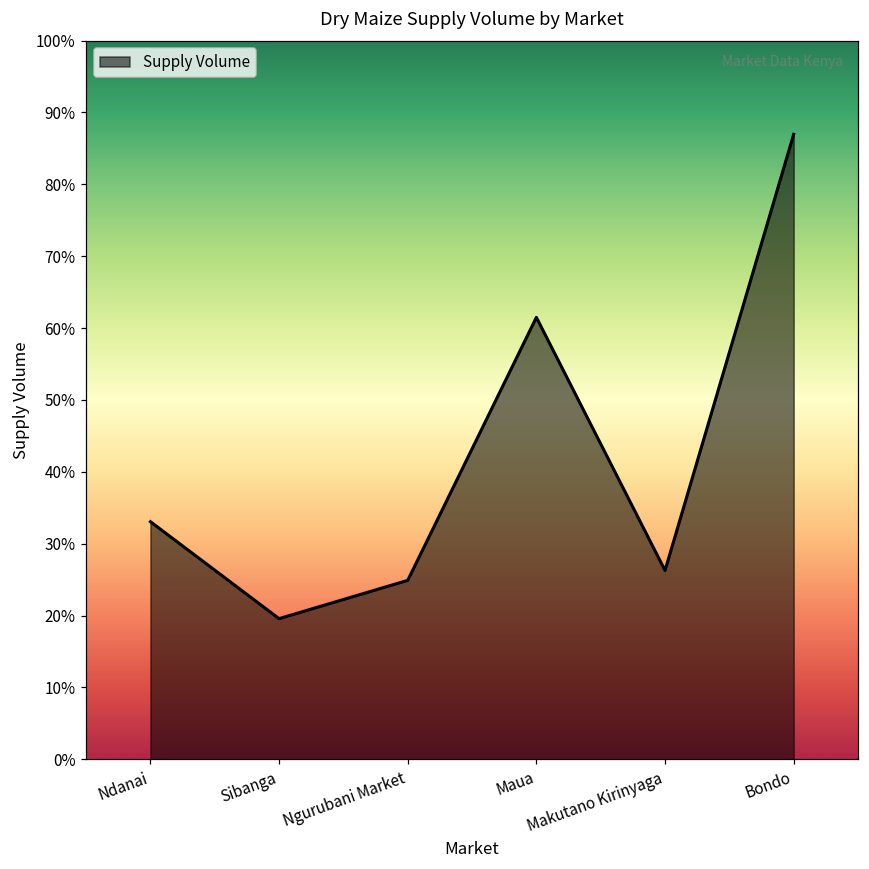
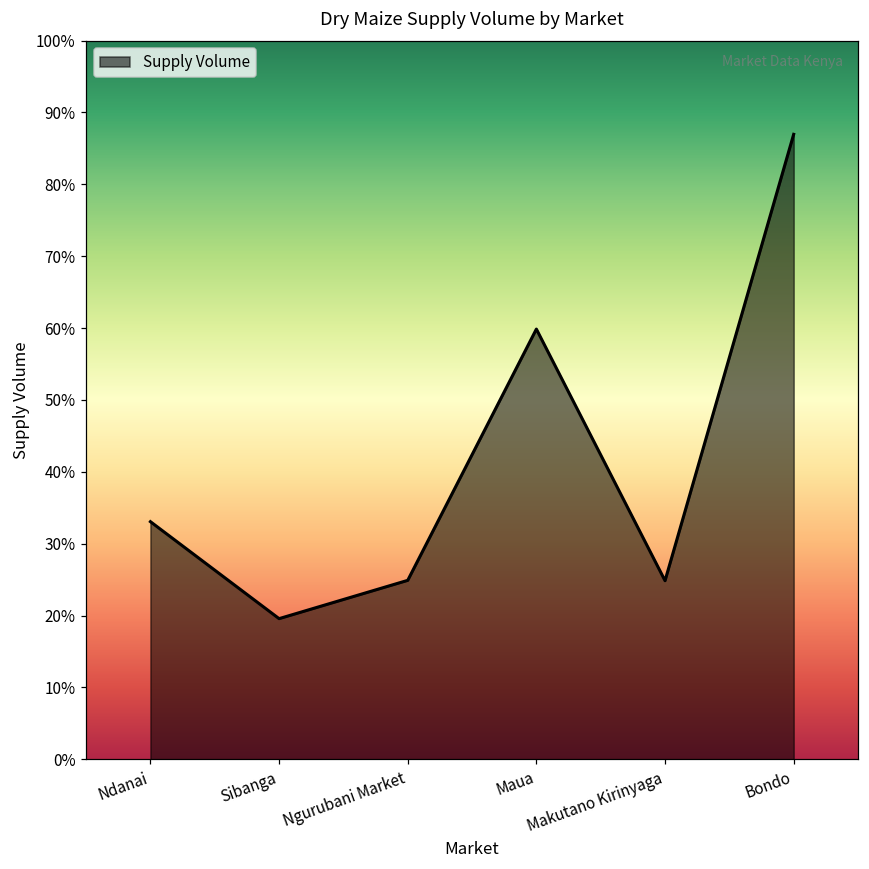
Maua: 61% -> 60%
Makutano Kirinyaga: 26% -> 25%
